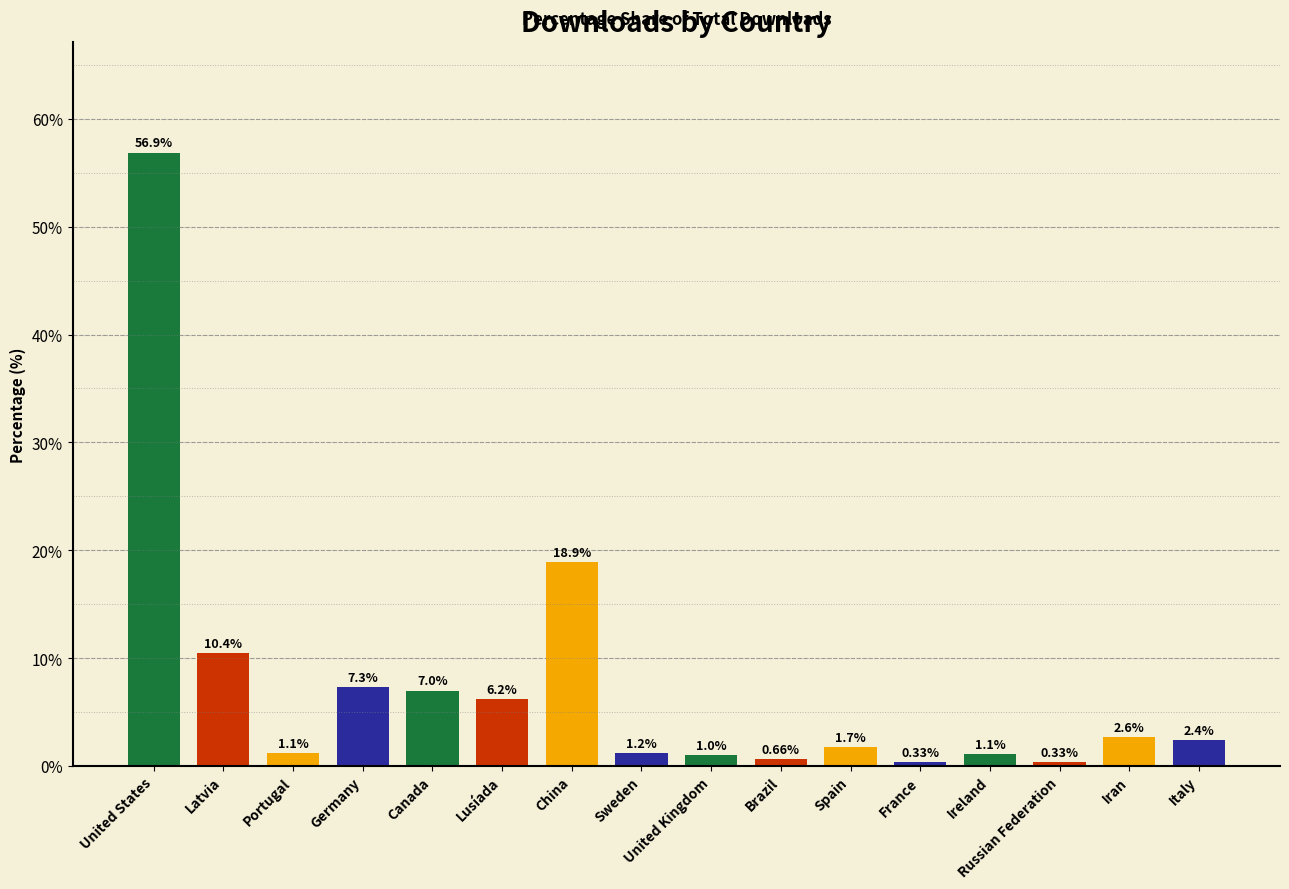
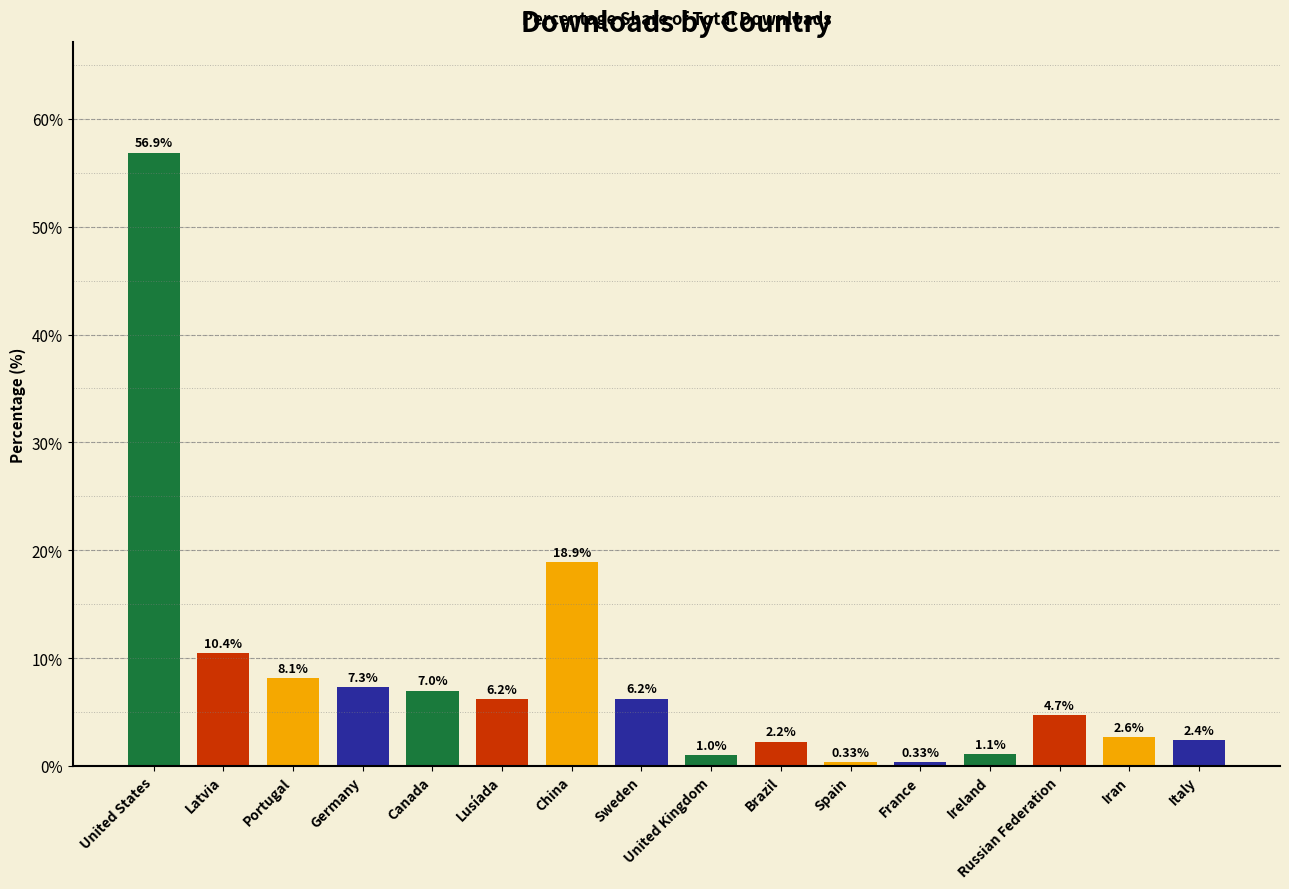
Portugal: 1.1% -> 8.1%
Sweden: 1.2% -> 6.2%
Brazil: 0.66% -> 2.2%
Spain: 1.7% -> 0.33%
Russian Federation: 0.33% -> 4.7%
